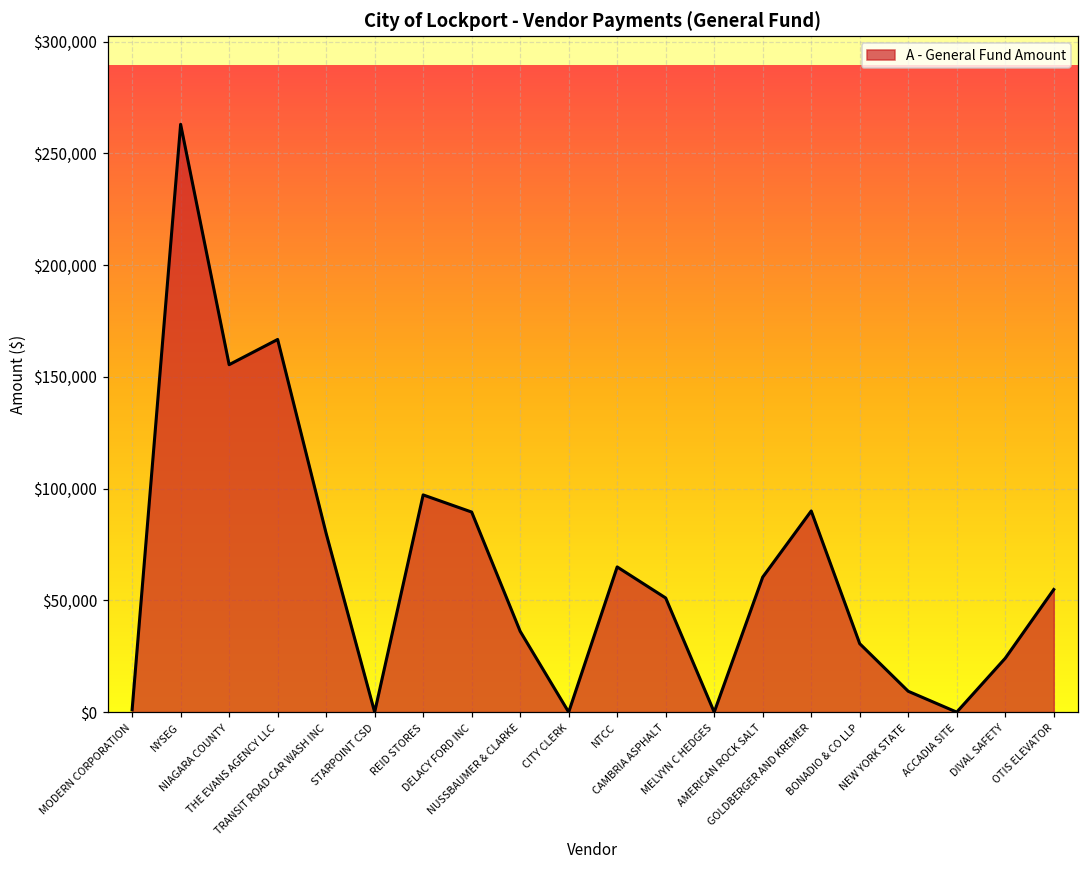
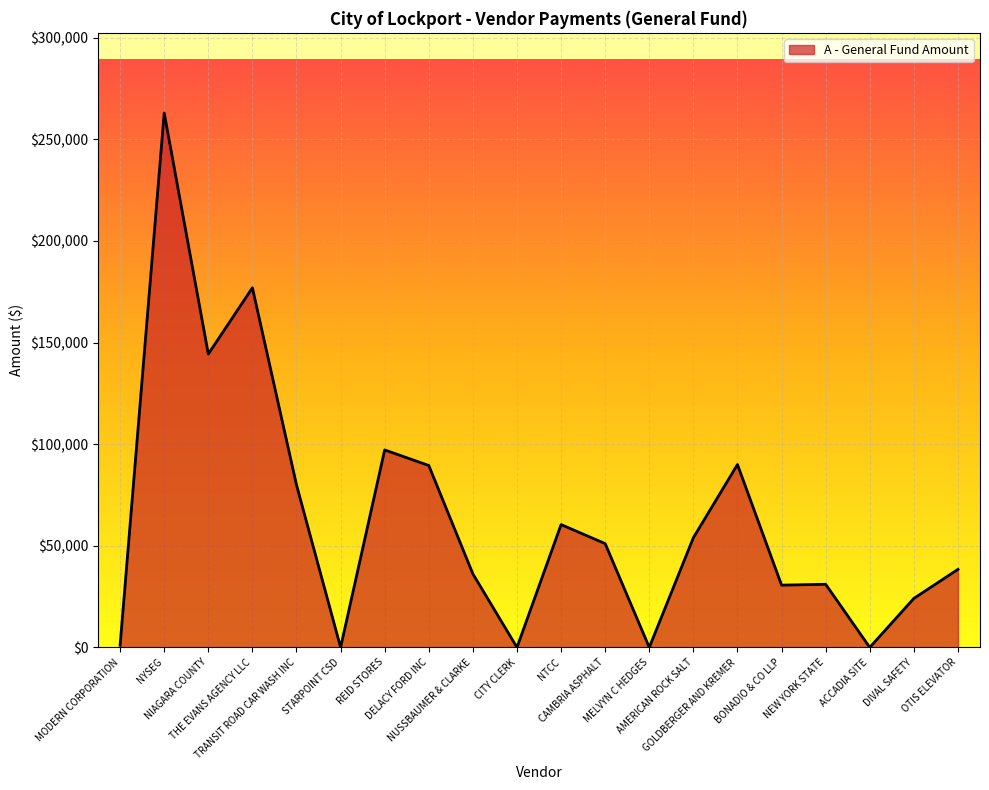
NIAGARA COUNTY: $155,000 -> $144,000
THE EVANS AGENCY LLC: $167,000 -> $177,000
NTCC: $65,000 -> $60,000
AMERICAN ROCK SALT: $60,000 -> $54,000
NEW YORK STATE: $9,000 -> $31,000
OTIS ELEVATOR: $55,000 -> $38,000
